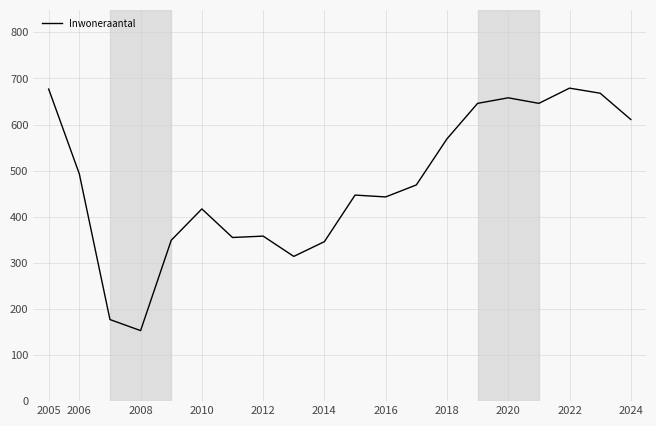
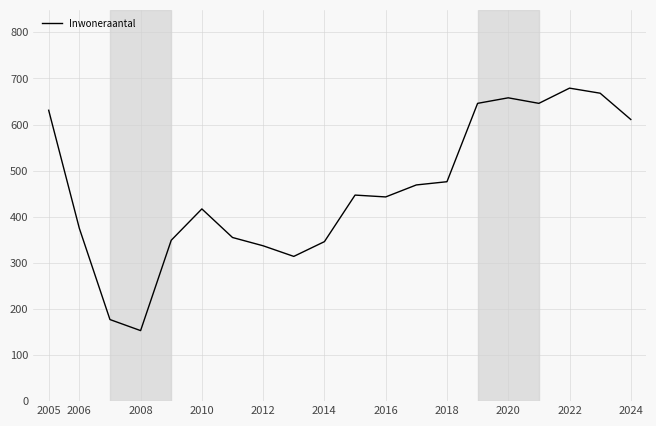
2005: 680 -> 630
2006: 490 -> 380
2012: 360 -> 340
2018: 570 -> 480
